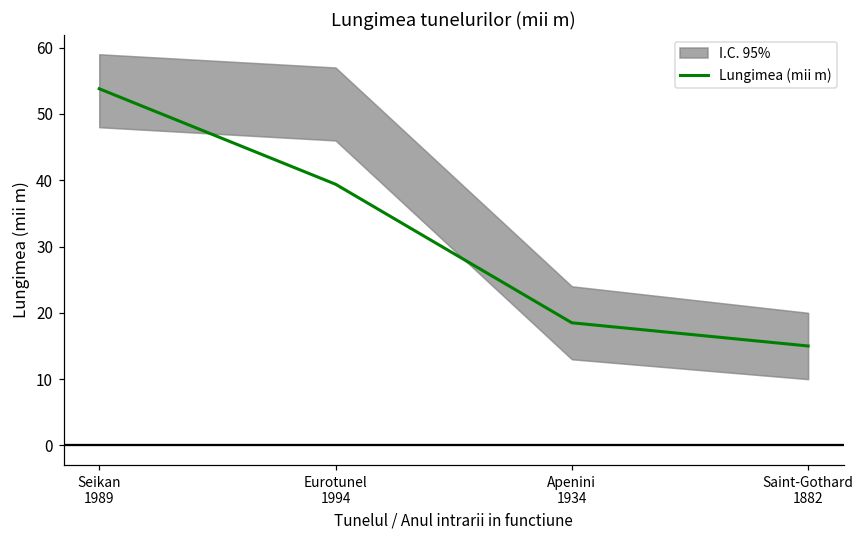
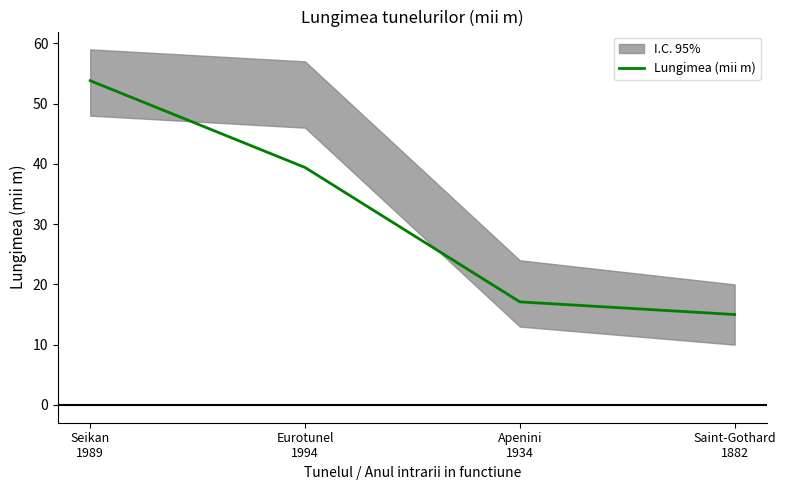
Lungimea (mii m), Apenini 1934: 19 -> 17
